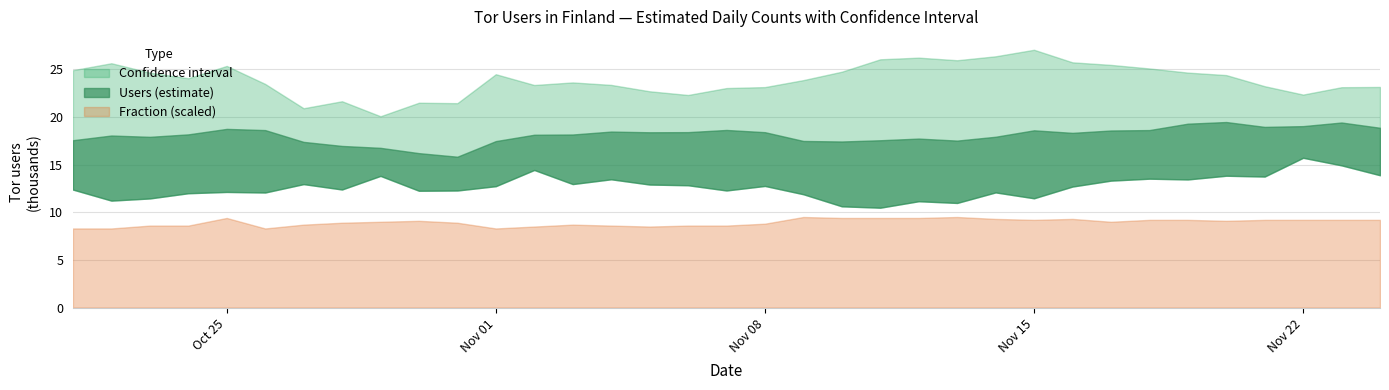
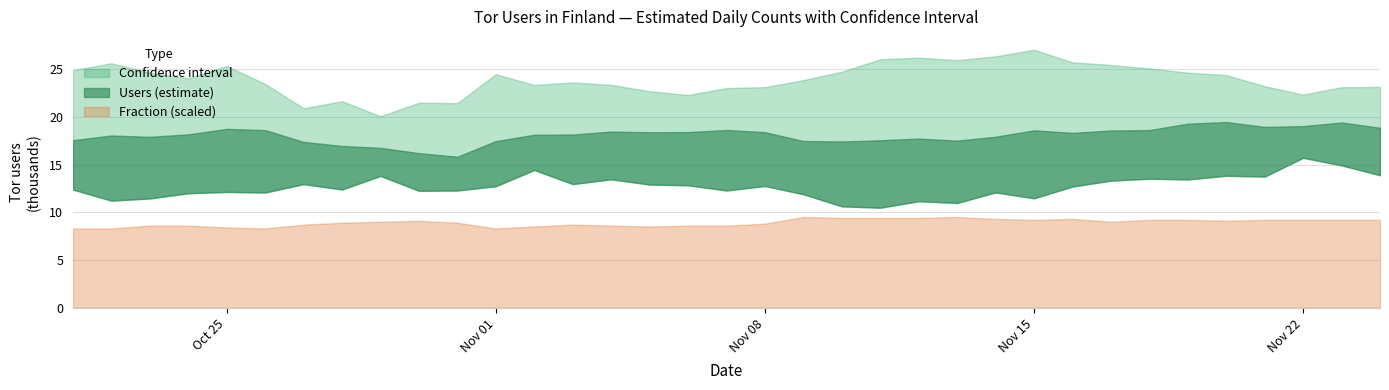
Fraction (scaled), Oct 25: 9 -> 8
